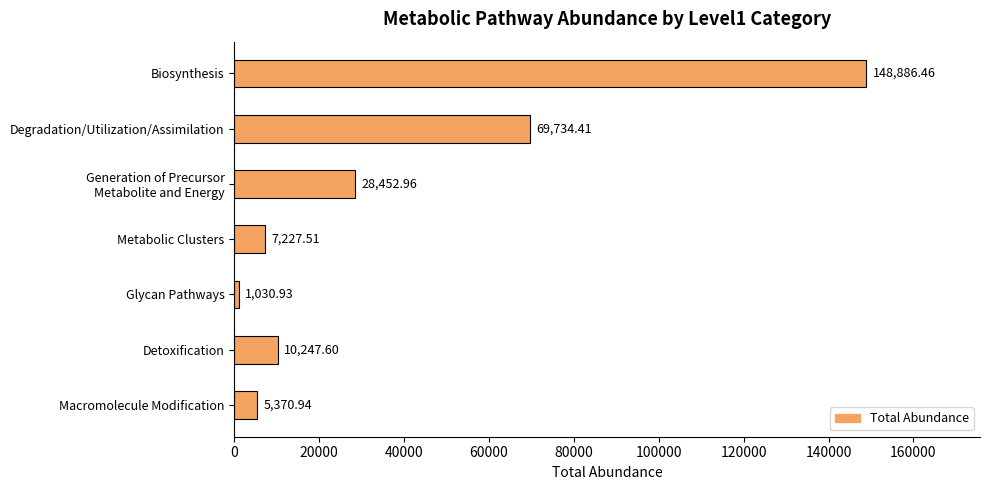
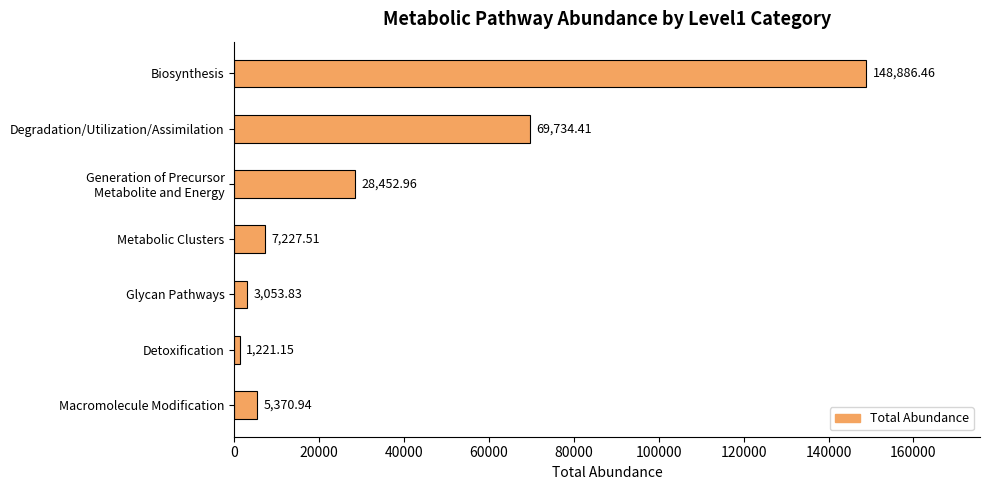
Glycan Pathways: 1,030.93 -> 3,053.83
Detoxification: 10,247.60 -> 1,221.15
